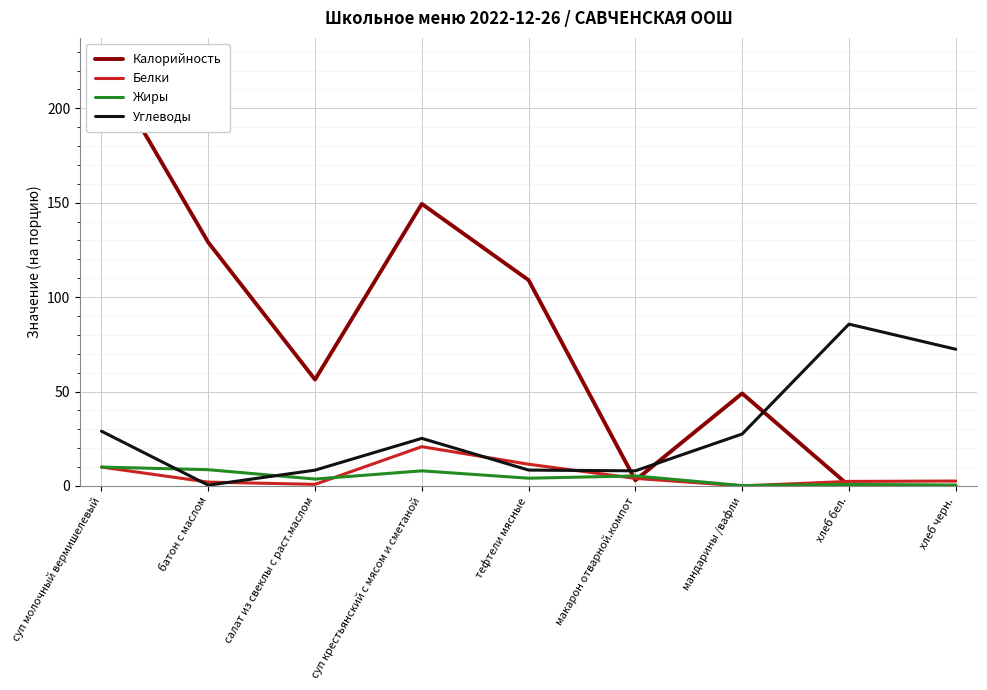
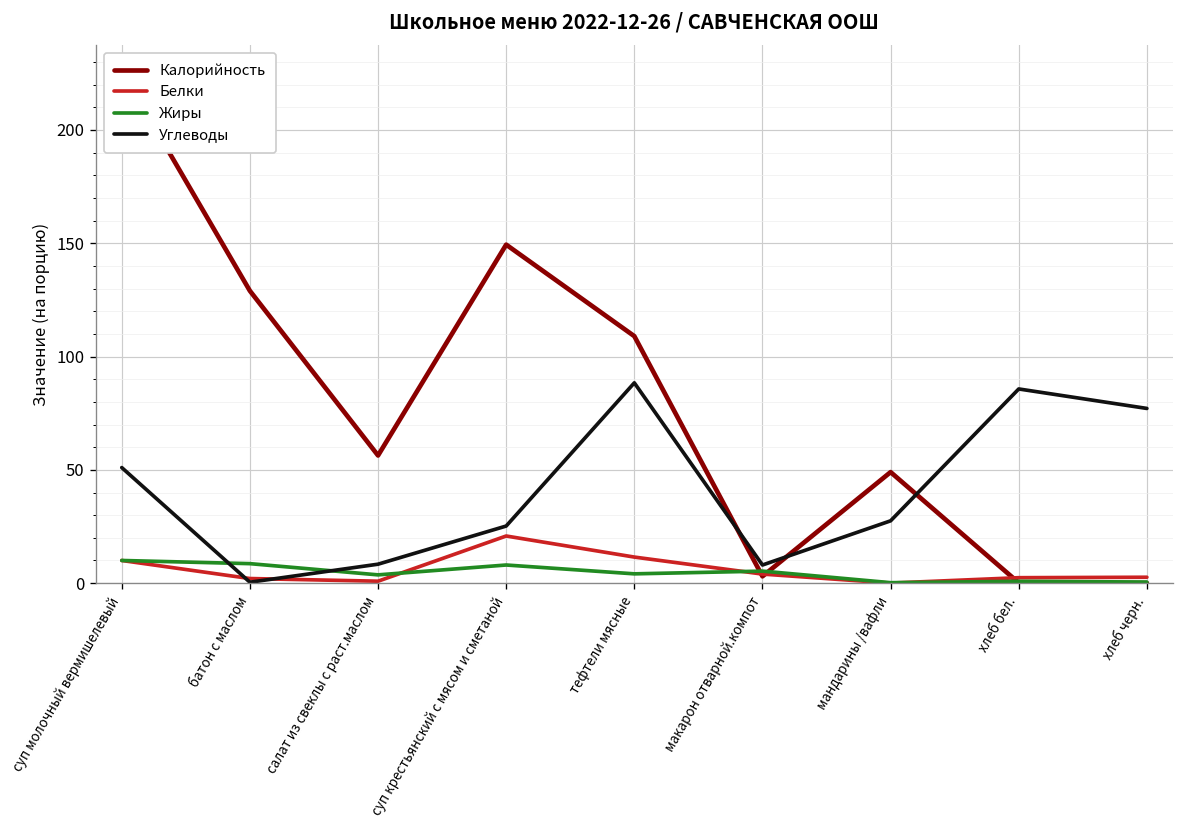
Углеводы, суп молочный вермишелевый: 29 -> 51
Углеводы, тефтели мясные: 8 -> 88
Углеводы, хлеб черн.: 72 -> 77
